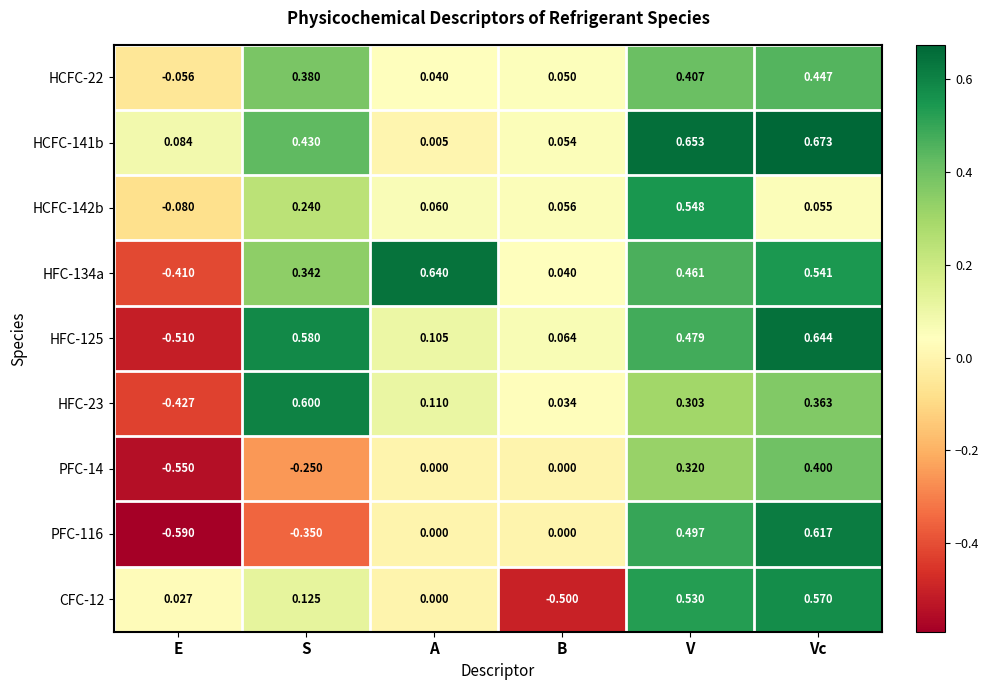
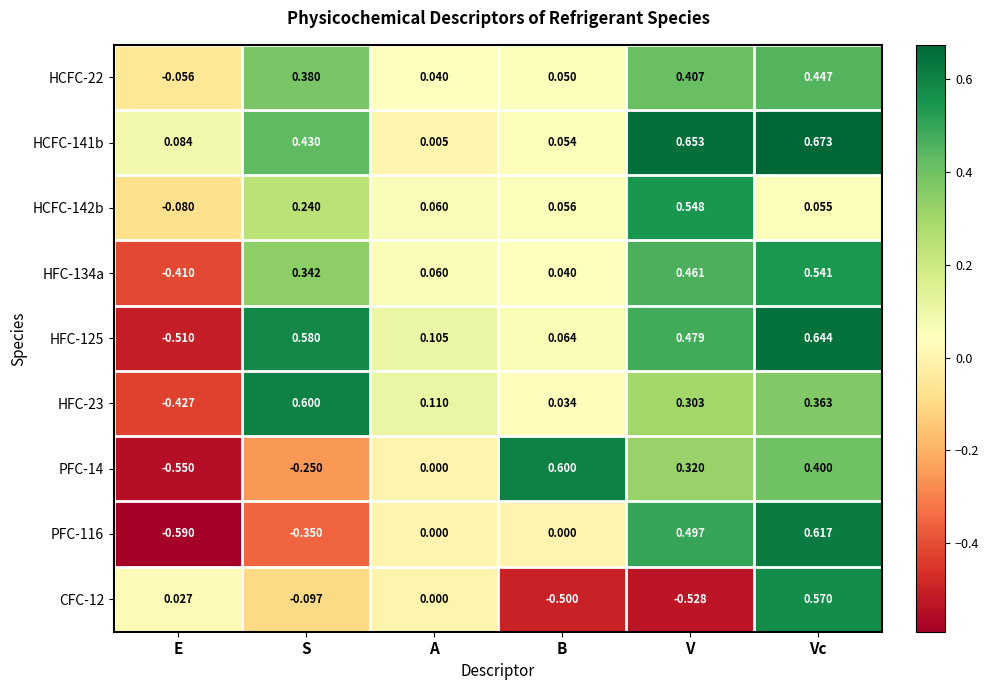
HFC-134a, A: 0.640 -> 0.060
PFC-14, B: 0.000 -> 0.600
CFC-12, S: 0.125 -> -0.097
CFC-12, V: 0.530 -> -0.528
